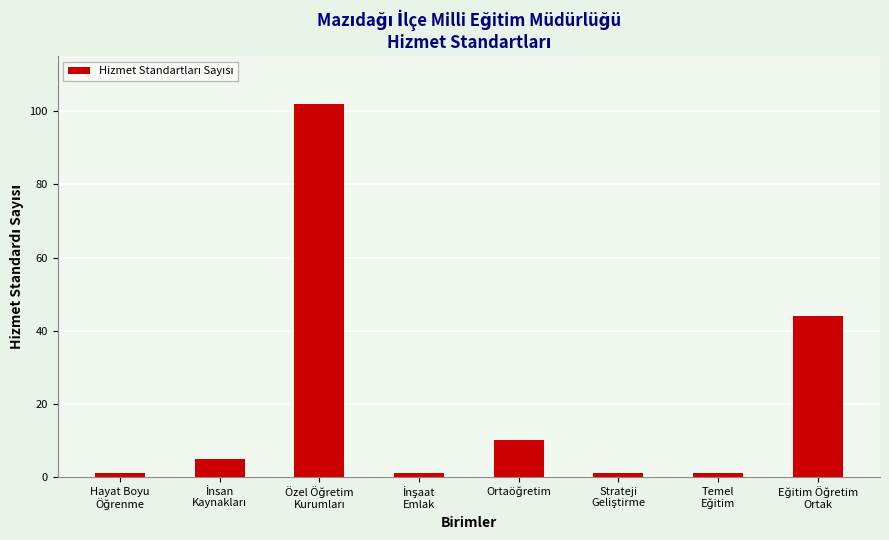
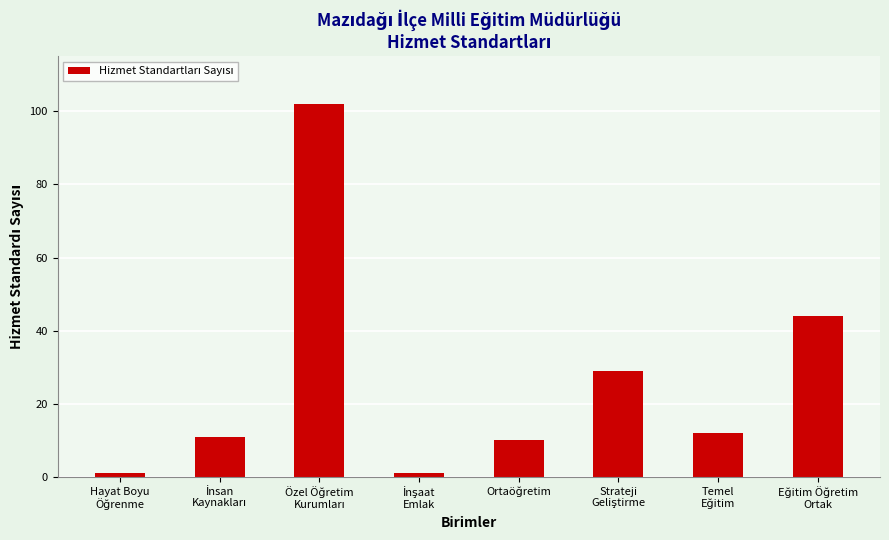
İnsan Kaynakları: 5 -> 11
Strateji Geliştirme: 1 -> 29
Temel Eğitim: 1 -> 12
